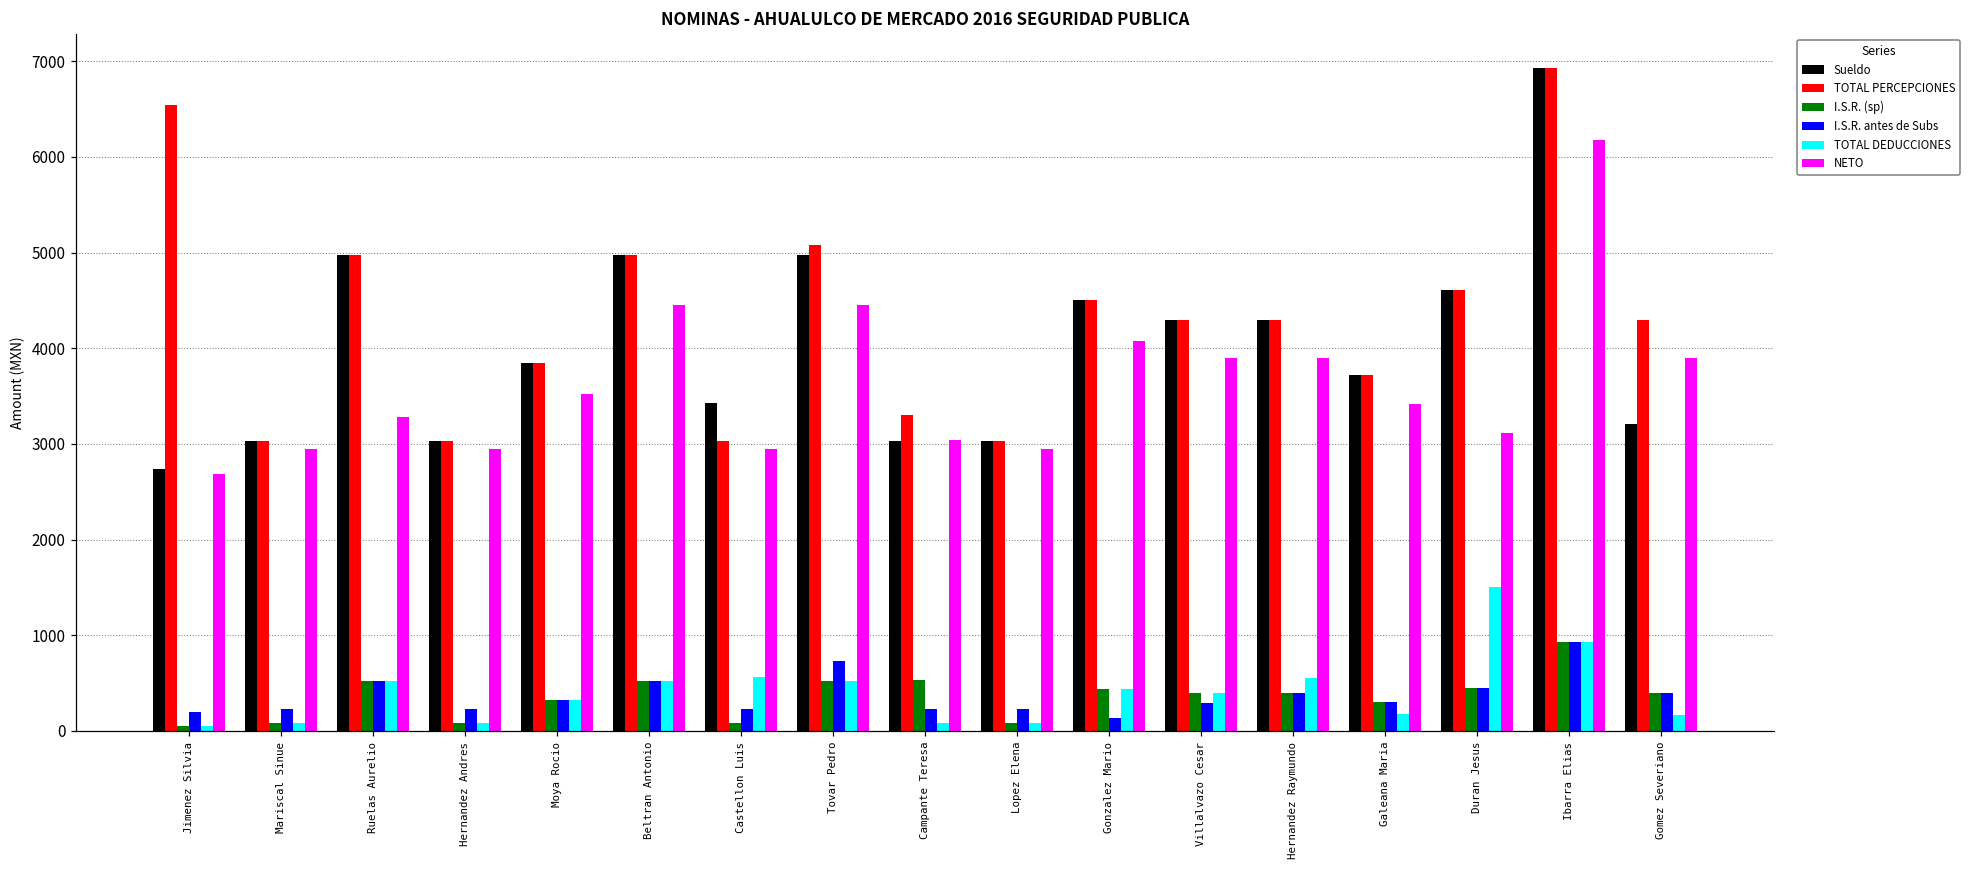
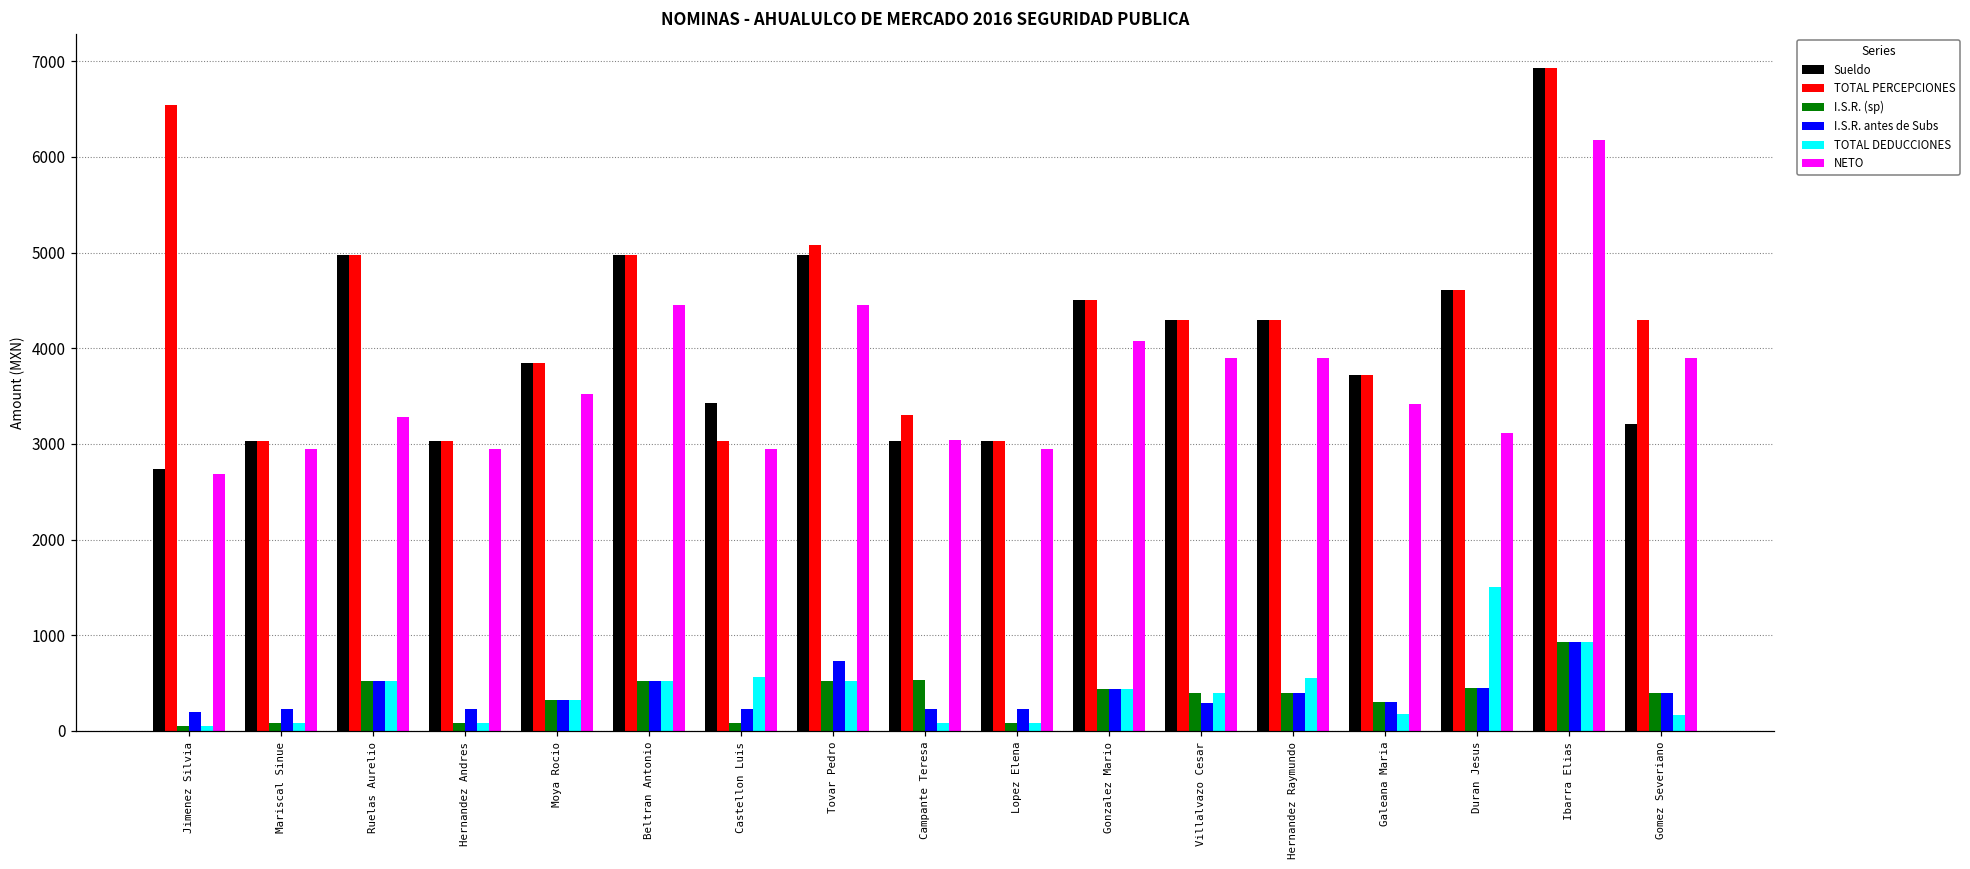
I.S.R. antes de Subs, Gonzalez Mario: 100 -> 400
